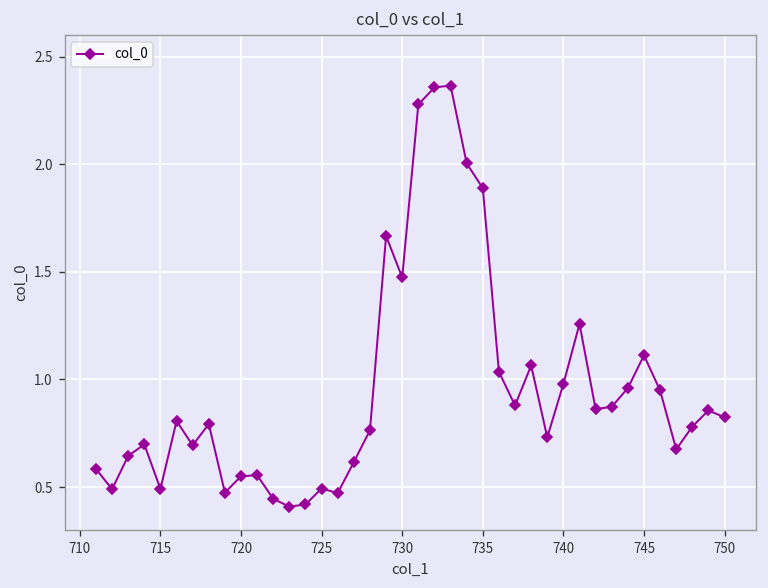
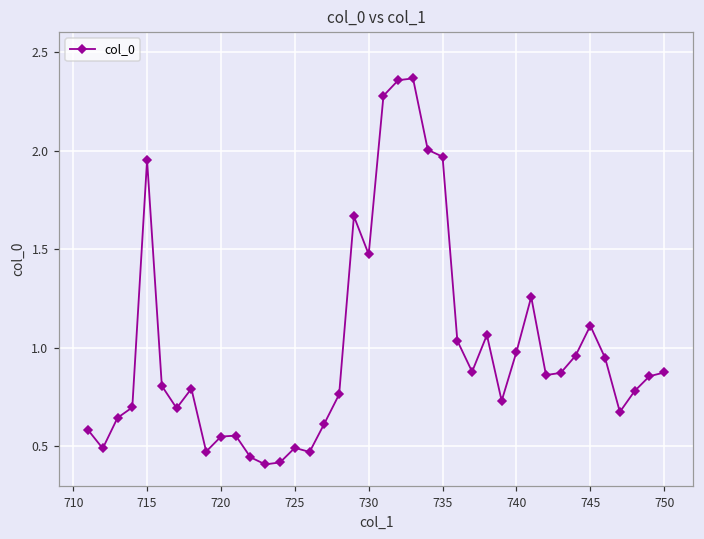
715: 0.49 -> 1.95
735: 1.89 -> 1.97
750: 0.82 -> 0.88
